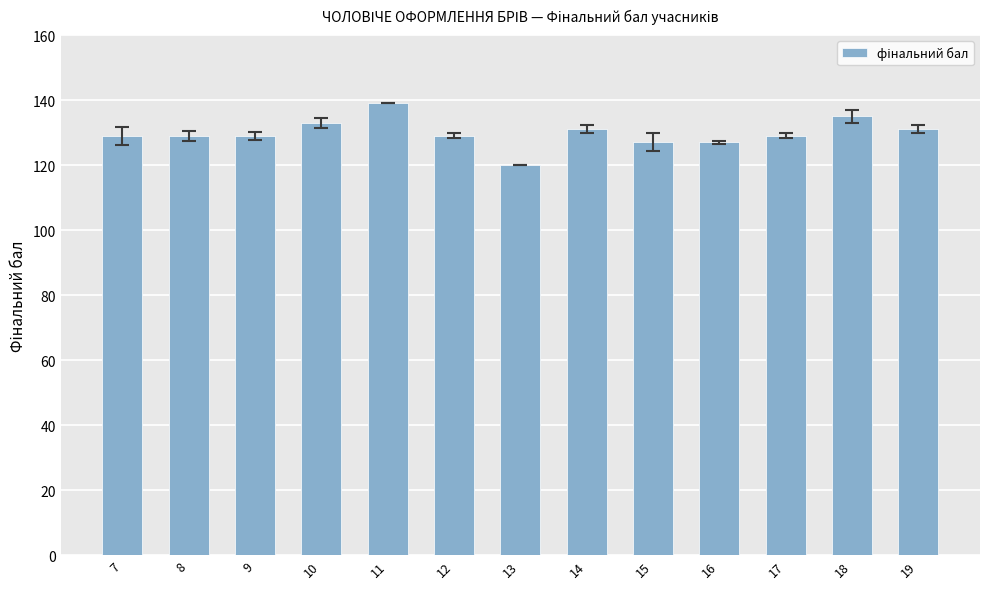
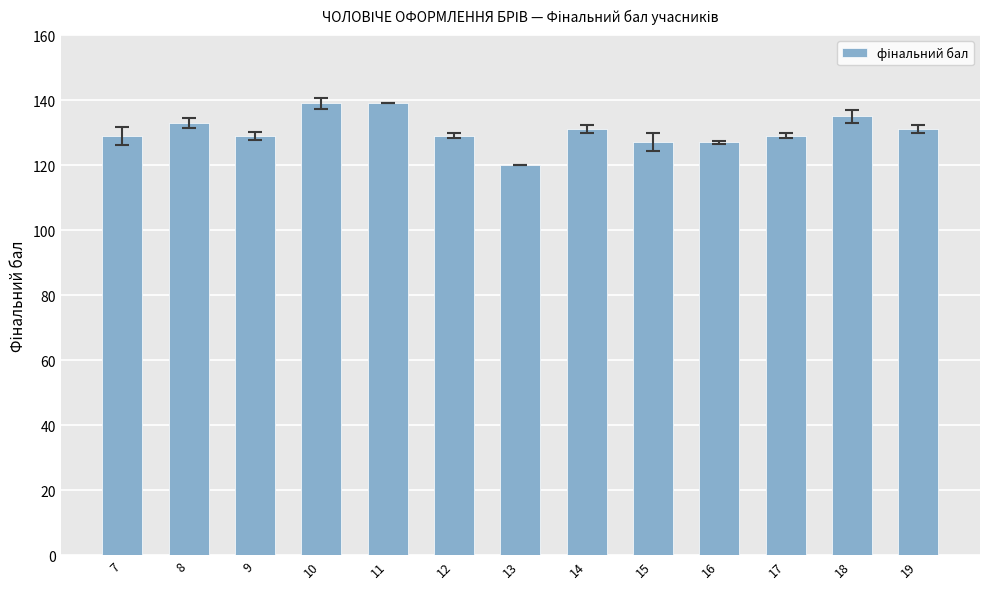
фінальний бал, 8: 129 -> 133
фінальний бал, 10: 133 -> 139
